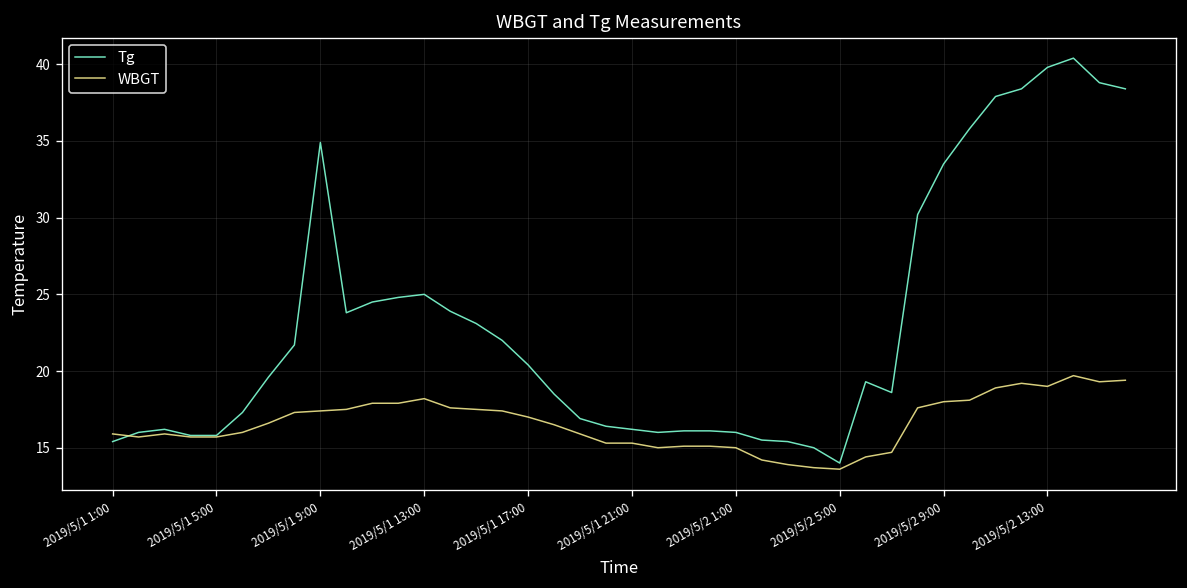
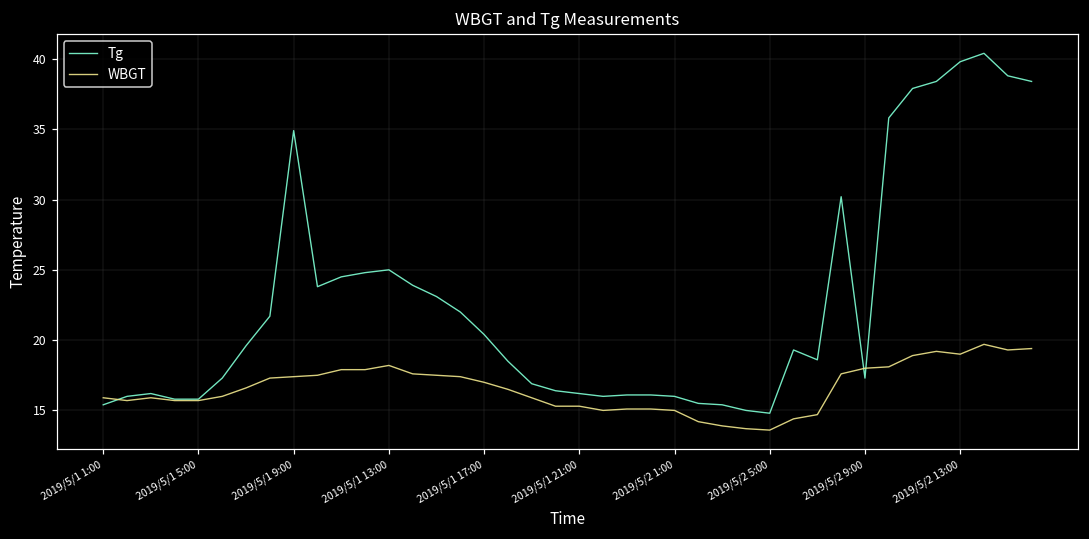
Tg, 2019/5/2 5:00: 14.0 -> 14.8
Tg, 2019/5/2 9:00: 33.5 -> 17.3
